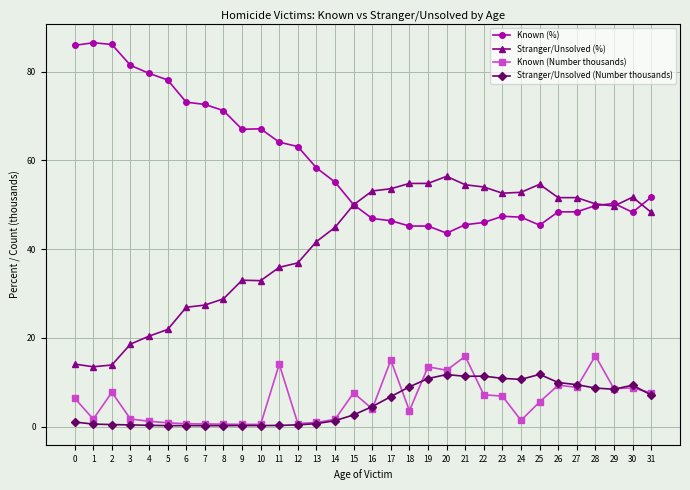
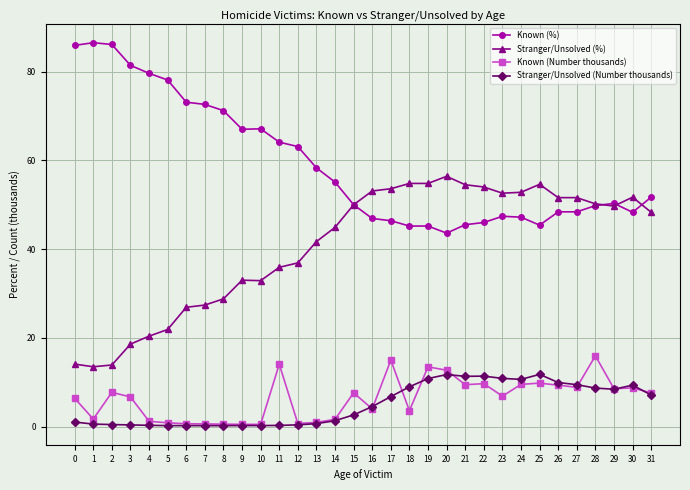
Known (Number thousands), 3: 2 -> 7
Known (Number thousands), 21: 16 -> 9
Known (Number thousands), 22: 7 -> 10
Known (Number thousands), 24: 1 -> 10
Known (Number thousands), 25: 6 -> 10
